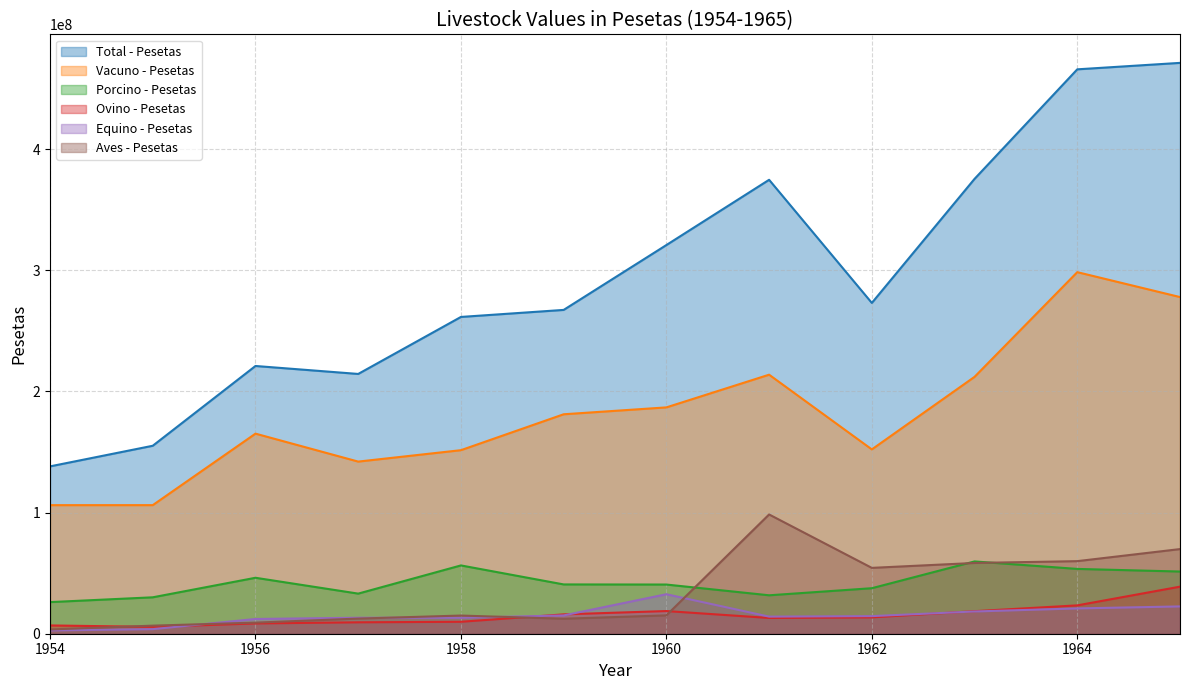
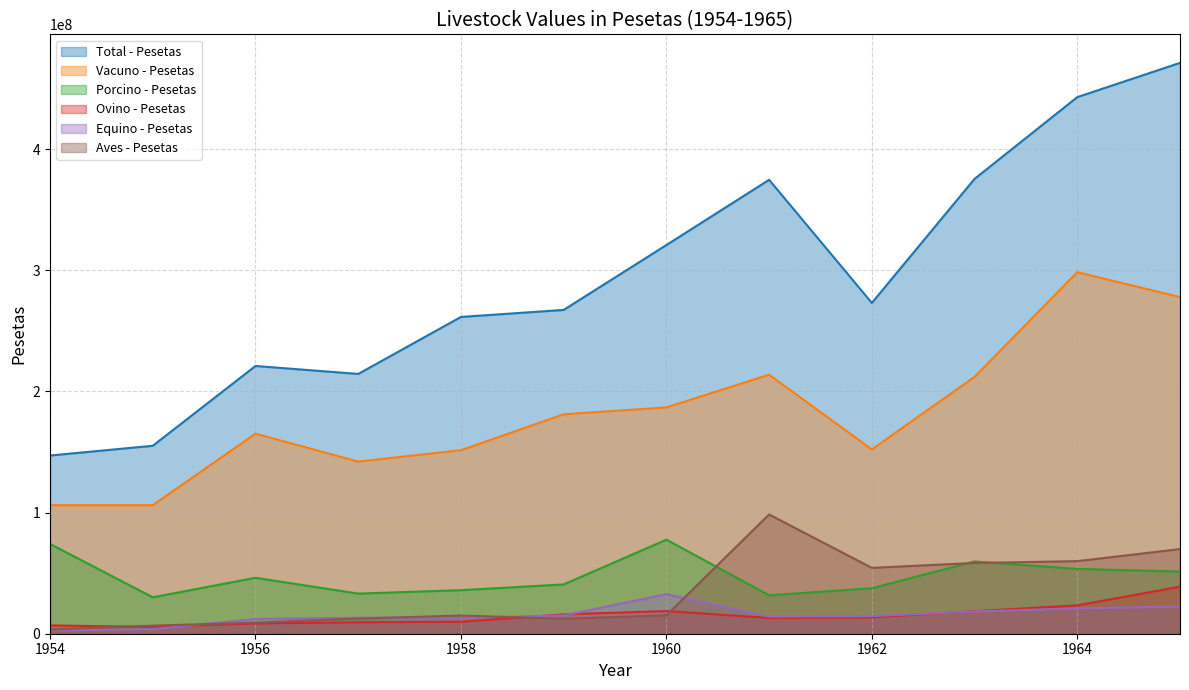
Total - Pesetas, 1954: 138000000 -> 147000000
Porcino - Pesetas, 1954: 26000000 -> 74000000
Porcino - Pesetas, 1958: 56000000 -> 36000000
Porcino - Pesetas, 1960: 41000000 -> 78000000
Total - Pesetas, 1964: 466000000 -> 443000000
